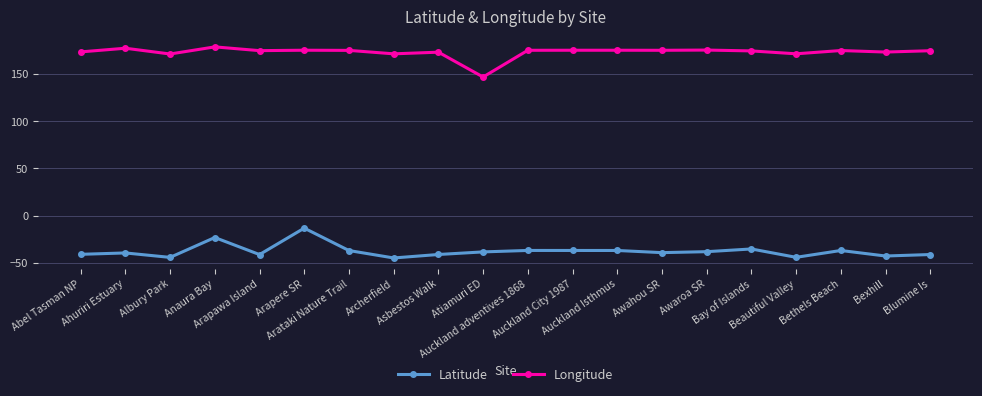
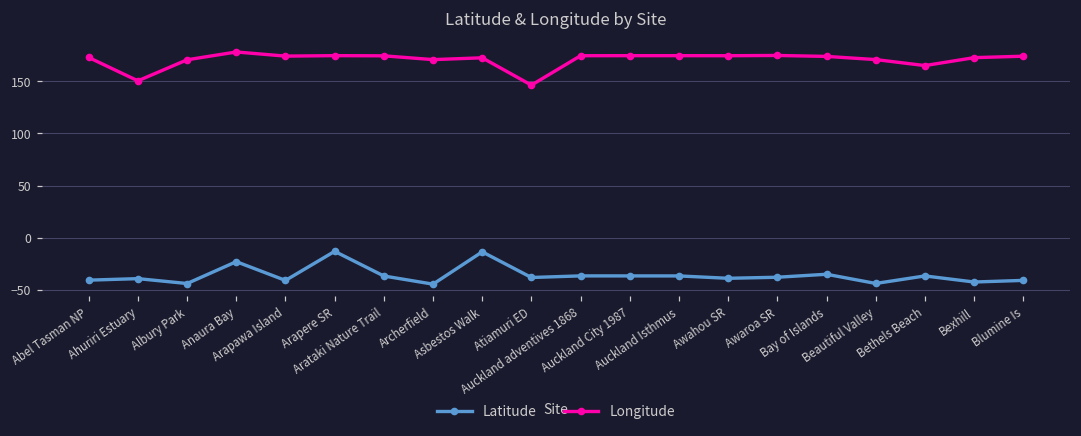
Longitude, Ahuriri Estuary: 180 -> 150
Latitude, Asbestos Walk: -40 -> -10
Longitude, Bethels Beach: 174 -> 165
